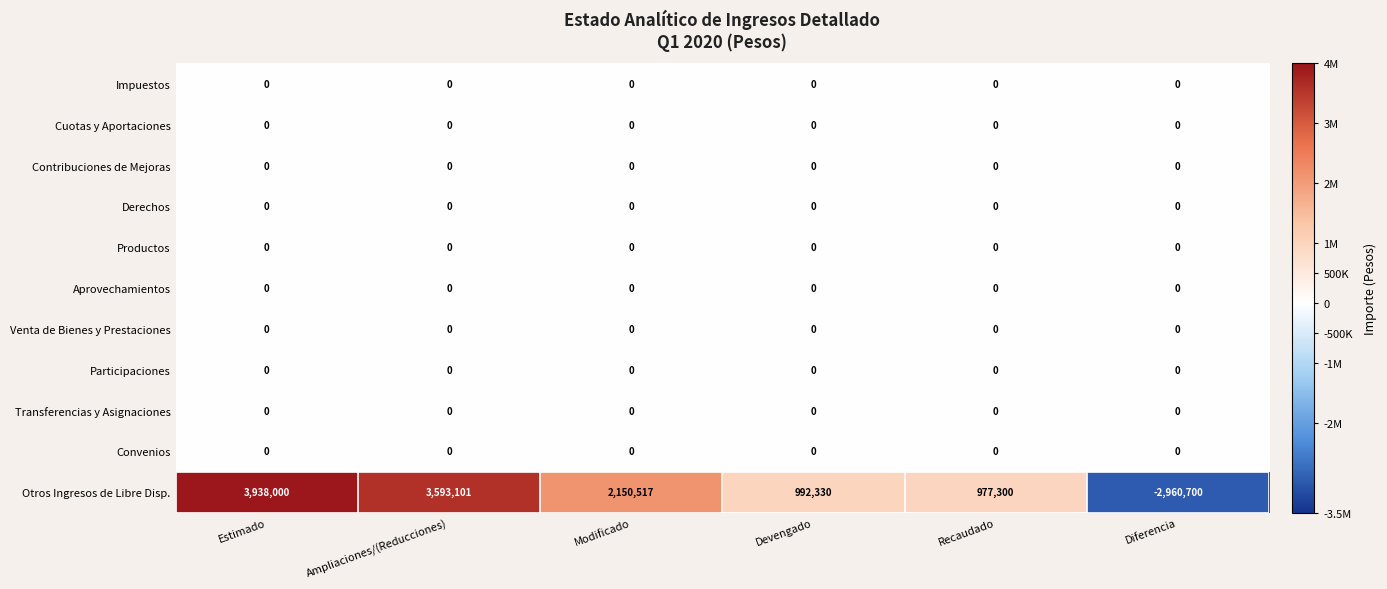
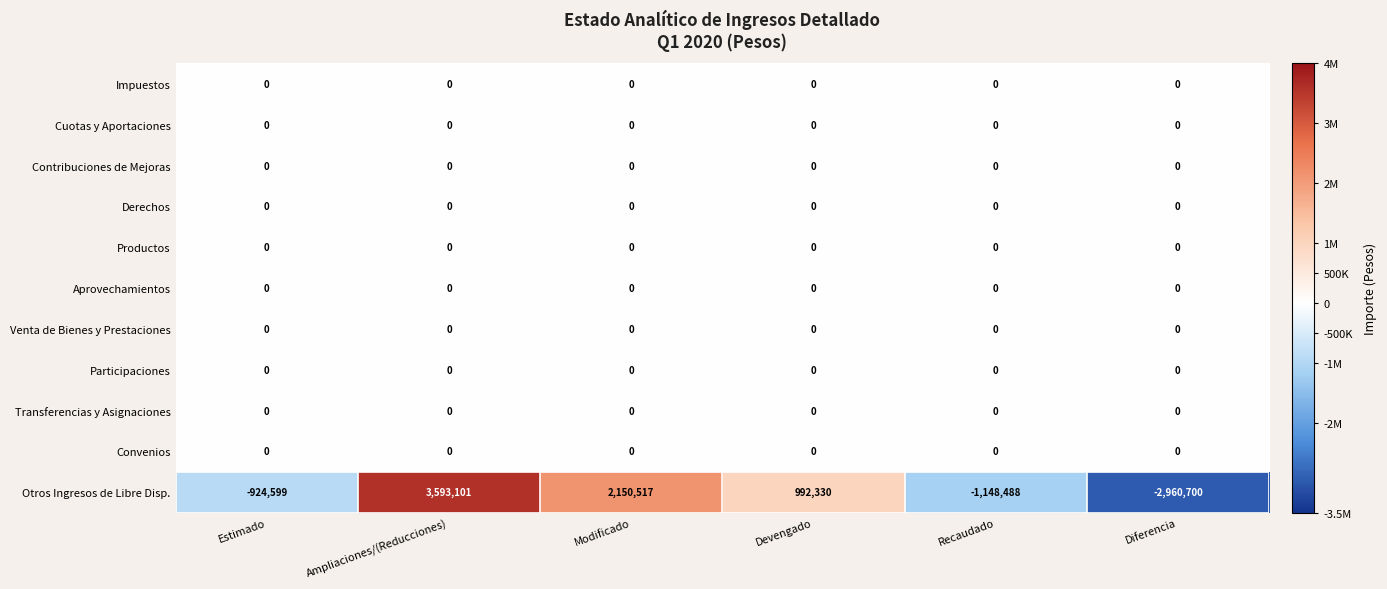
Otros Ingresos de Libre Disp., Estimado: 3,938,000 -> -924,599
Otros Ingresos de Libre Disp., Recaudado: 977,300 -> -1,148,488
